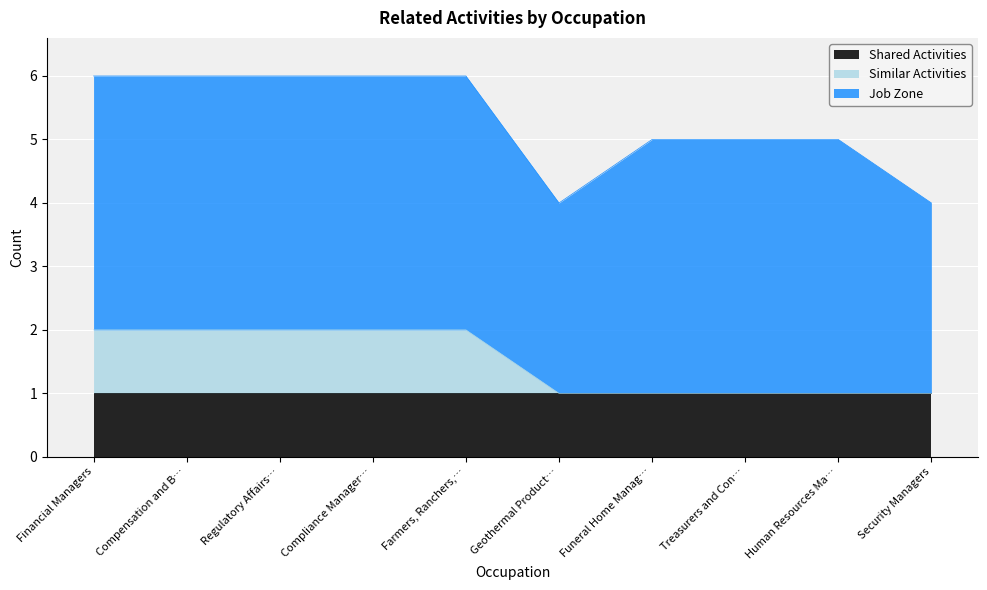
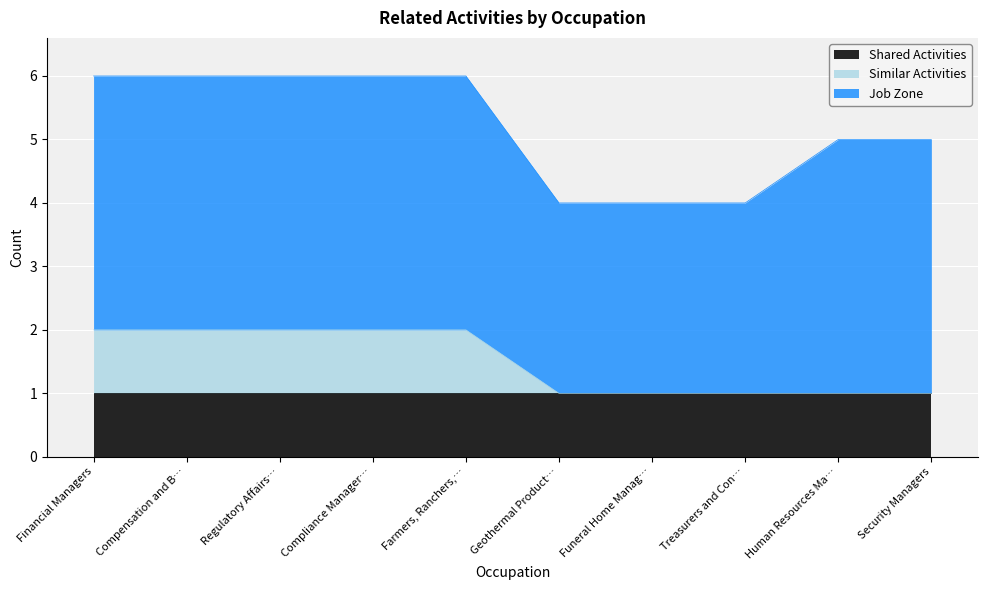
Job Zone, Funeral Home Manag…: 4 -> 3
Job Zone, Treasurers and Con…: 4 -> 3
Job Zone, Security Managers: 3 -> 4
